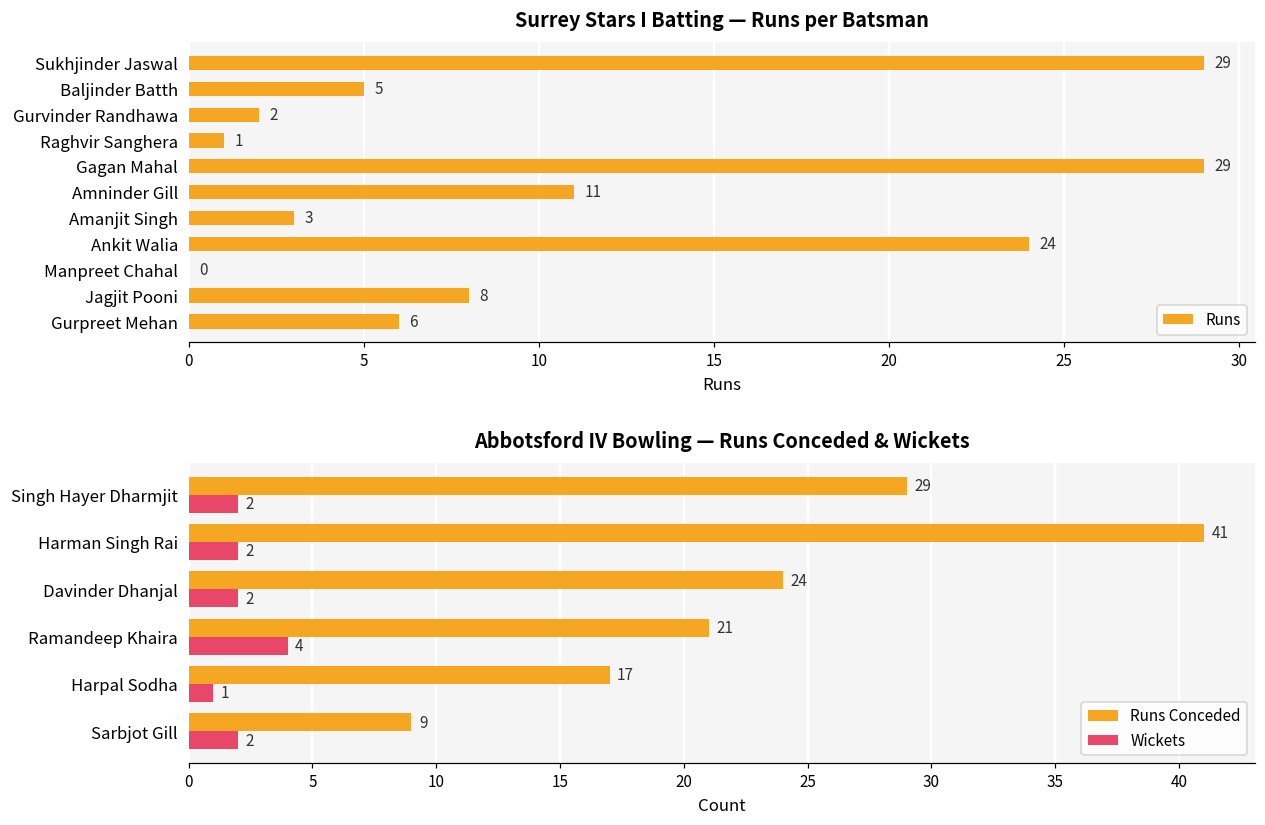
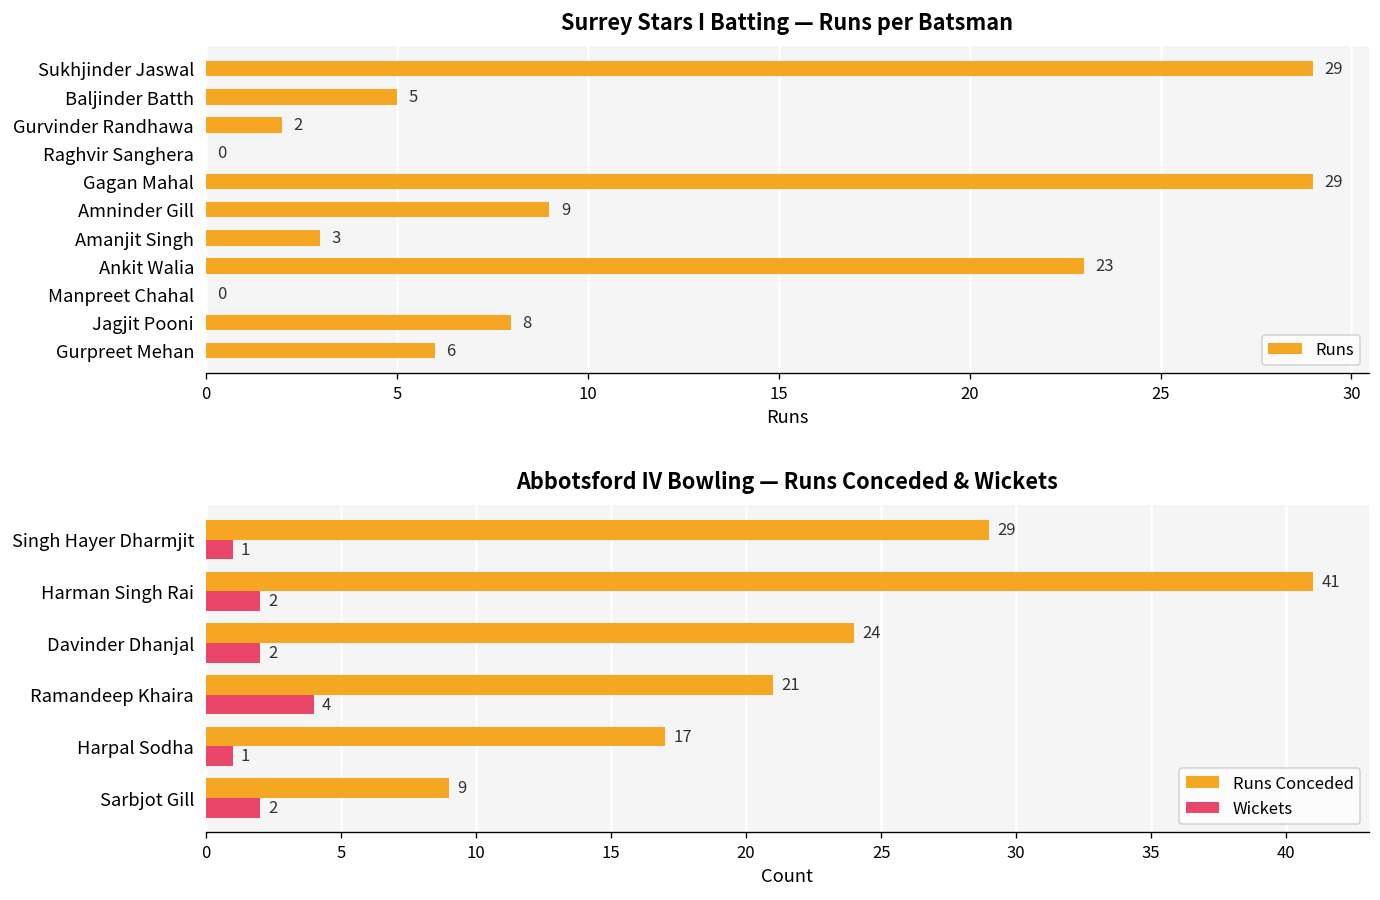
Surrey Stars I Batting — Runs per Batsman, Raghvir Sanghera: 1 -> 0
Surrey Stars I Batting — Runs per Batsman, Amninder Gill: 11 -> 9
Surrey Stars I Batting — Runs per Batsman, Ankit Walia: 24 -> 23
Abbotsford IV Bowling — Runs Conceded & Wickets, Wickets, Singh Hayer Dharmjit: 2 -> 1
